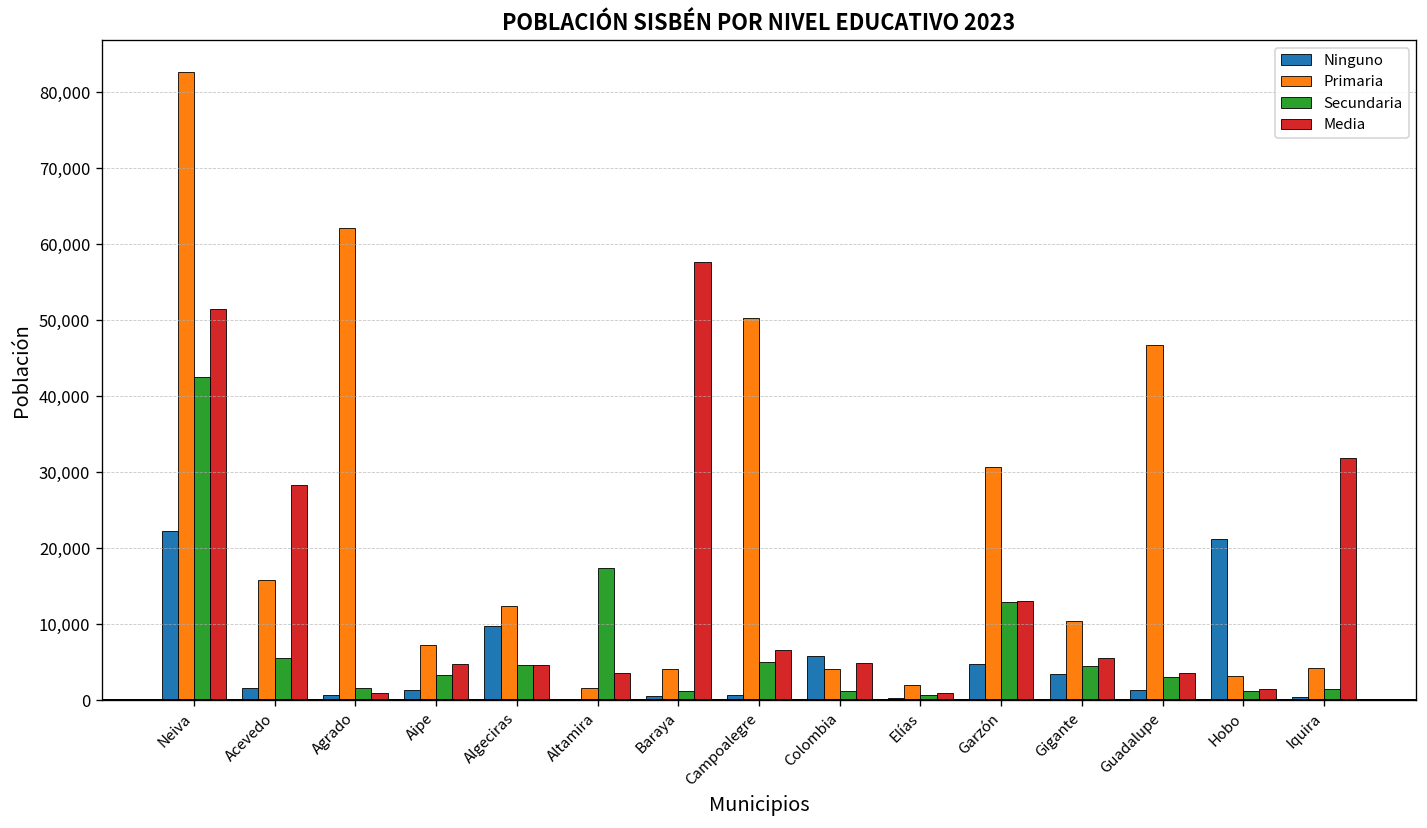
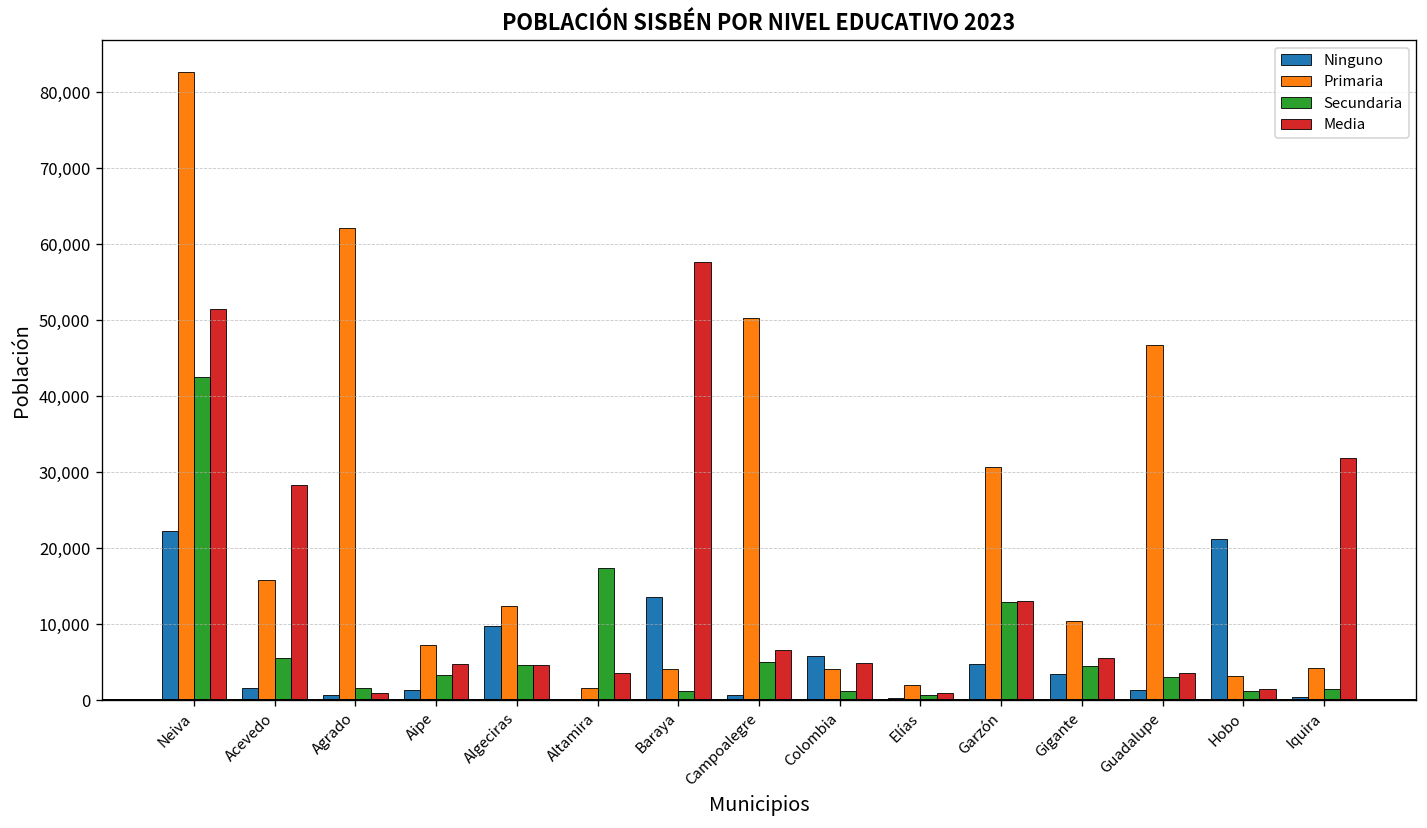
Ninguno, Baraya: 1,000 -> 14,000
